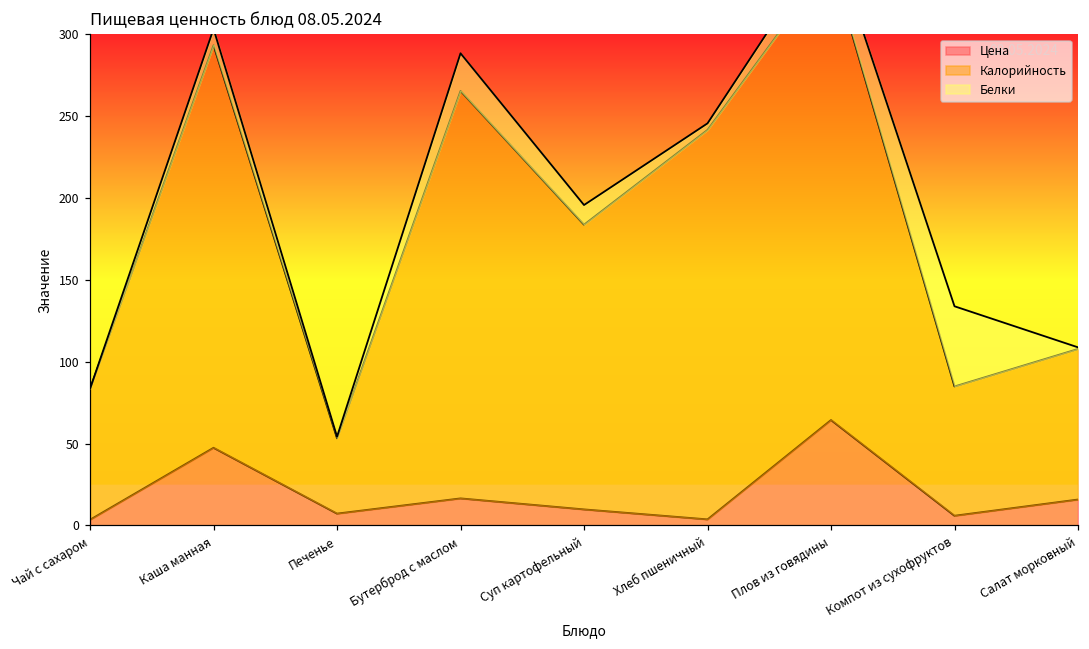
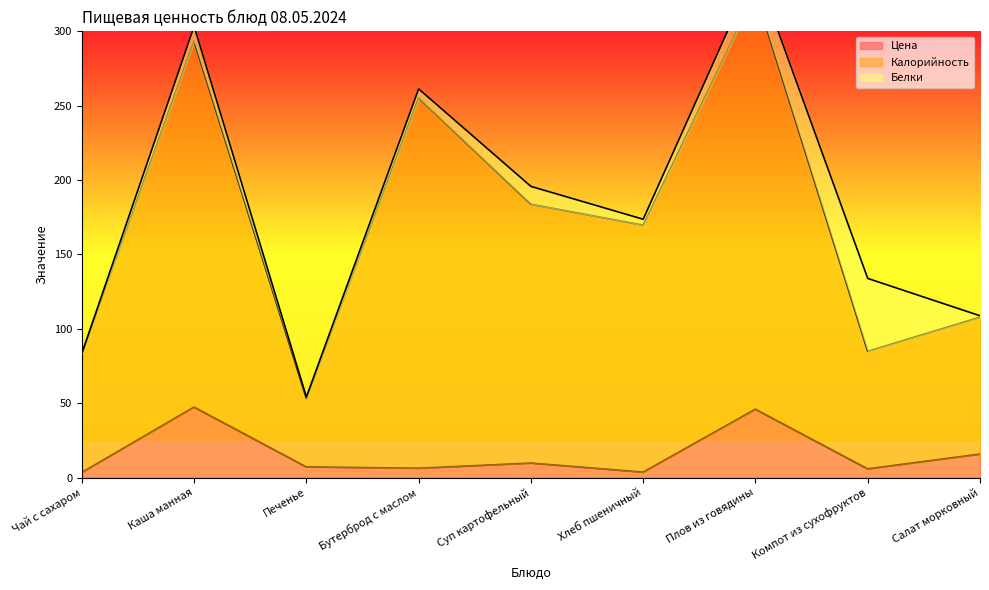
Цена, Бутерброд с маслом: 17 -> 6
Белки, Бутерброд с маслом: 23 -> 6
Калорийность, Хлеб пшеничный: 238 -> 166
Цена, Плов из говядины: 64 -> 46
